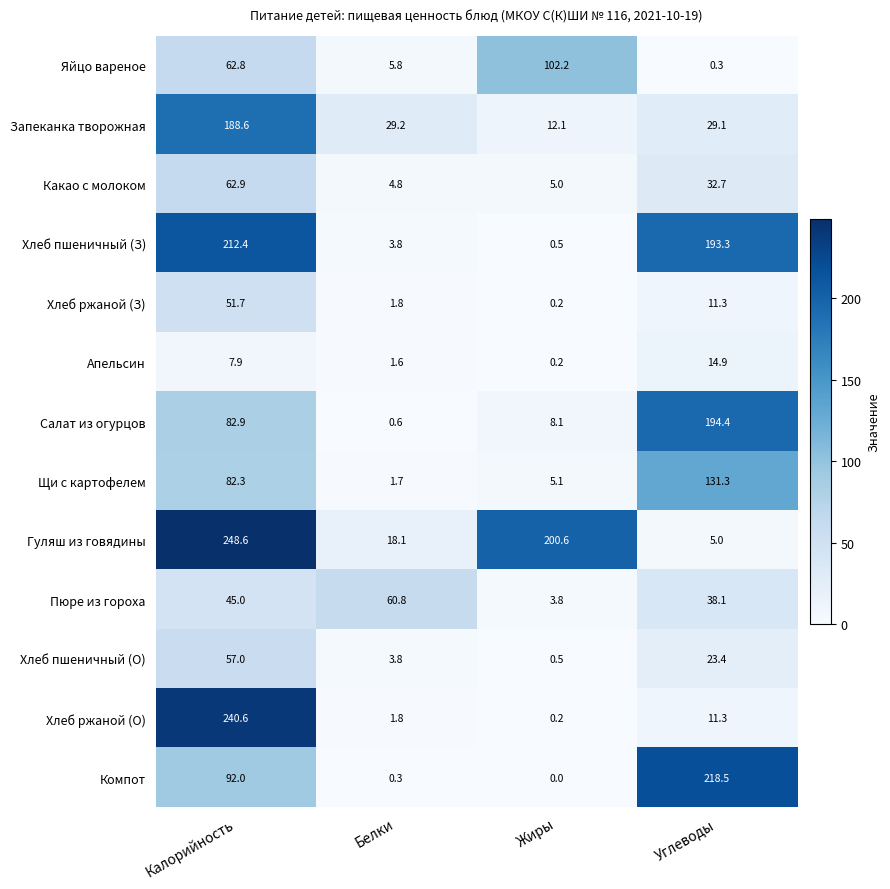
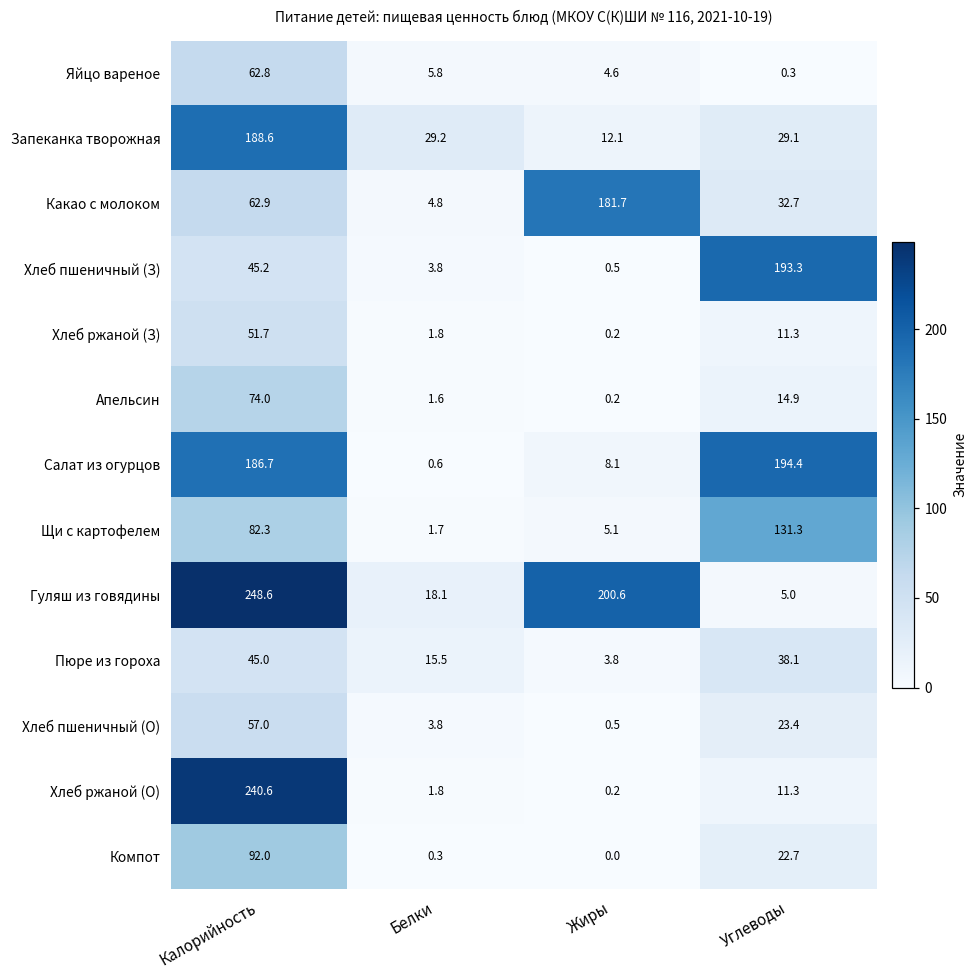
Яйцо вареное, Жиры: 102.2 -> 4.6
Какао с молоком, Жиры: 5.0 -> 181.7
Хлеб пшеничный (З), Калорийность: 212.4 -> 45.2
Апельсин, Калорийность: 7.9 -> 74.0
Салат из огурцов, Калорийность: 82.9 -> 186.7
Пюре из гороха, Белки: 60.8 -> 15.5
Компот, Углеводы: 218.5 -> 22.7
